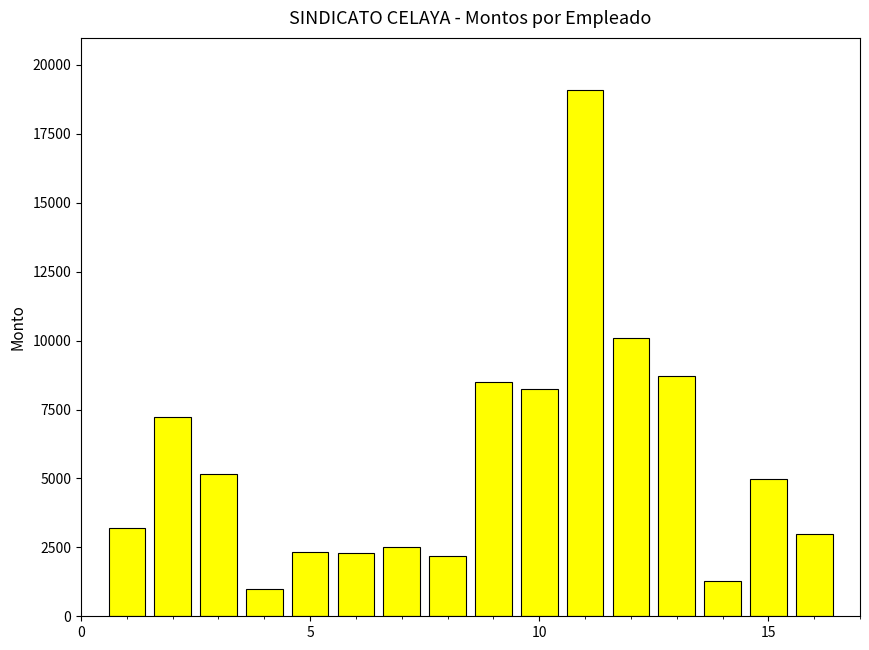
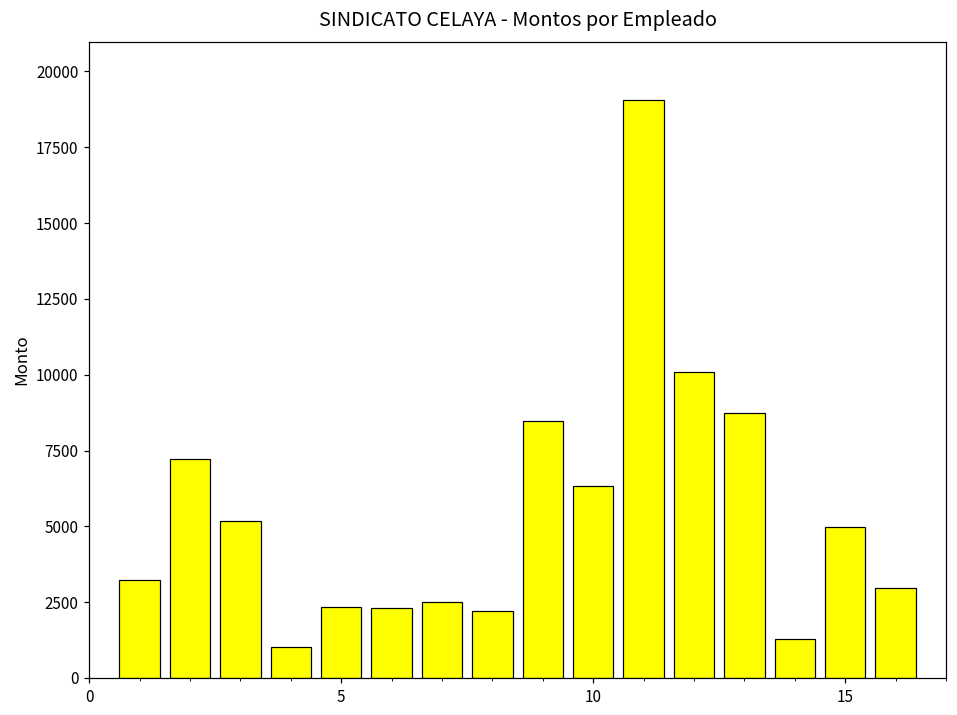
10: 8200 -> 6300
